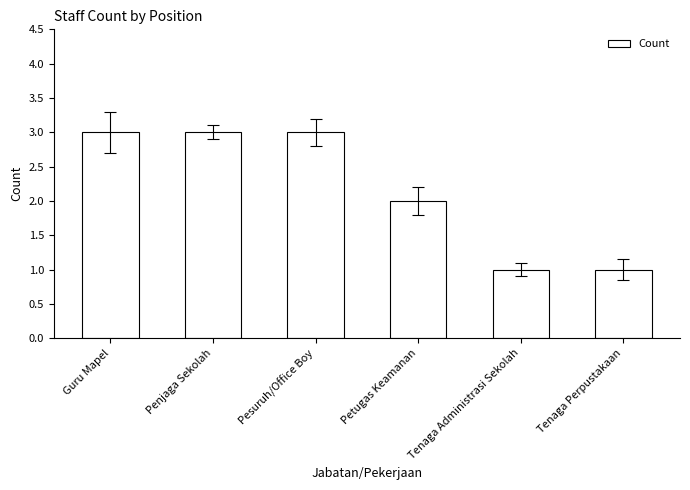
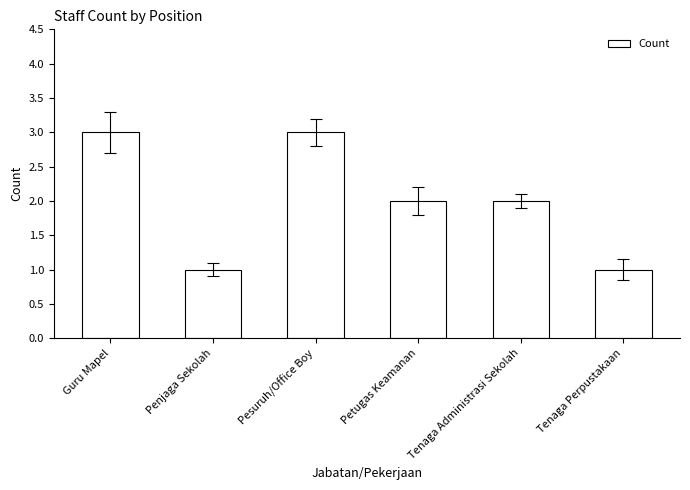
Count, Penjaga Sekolah: 3 -> 1
Count, Tenaga Administrasi Sekolah: 1 -> 2
